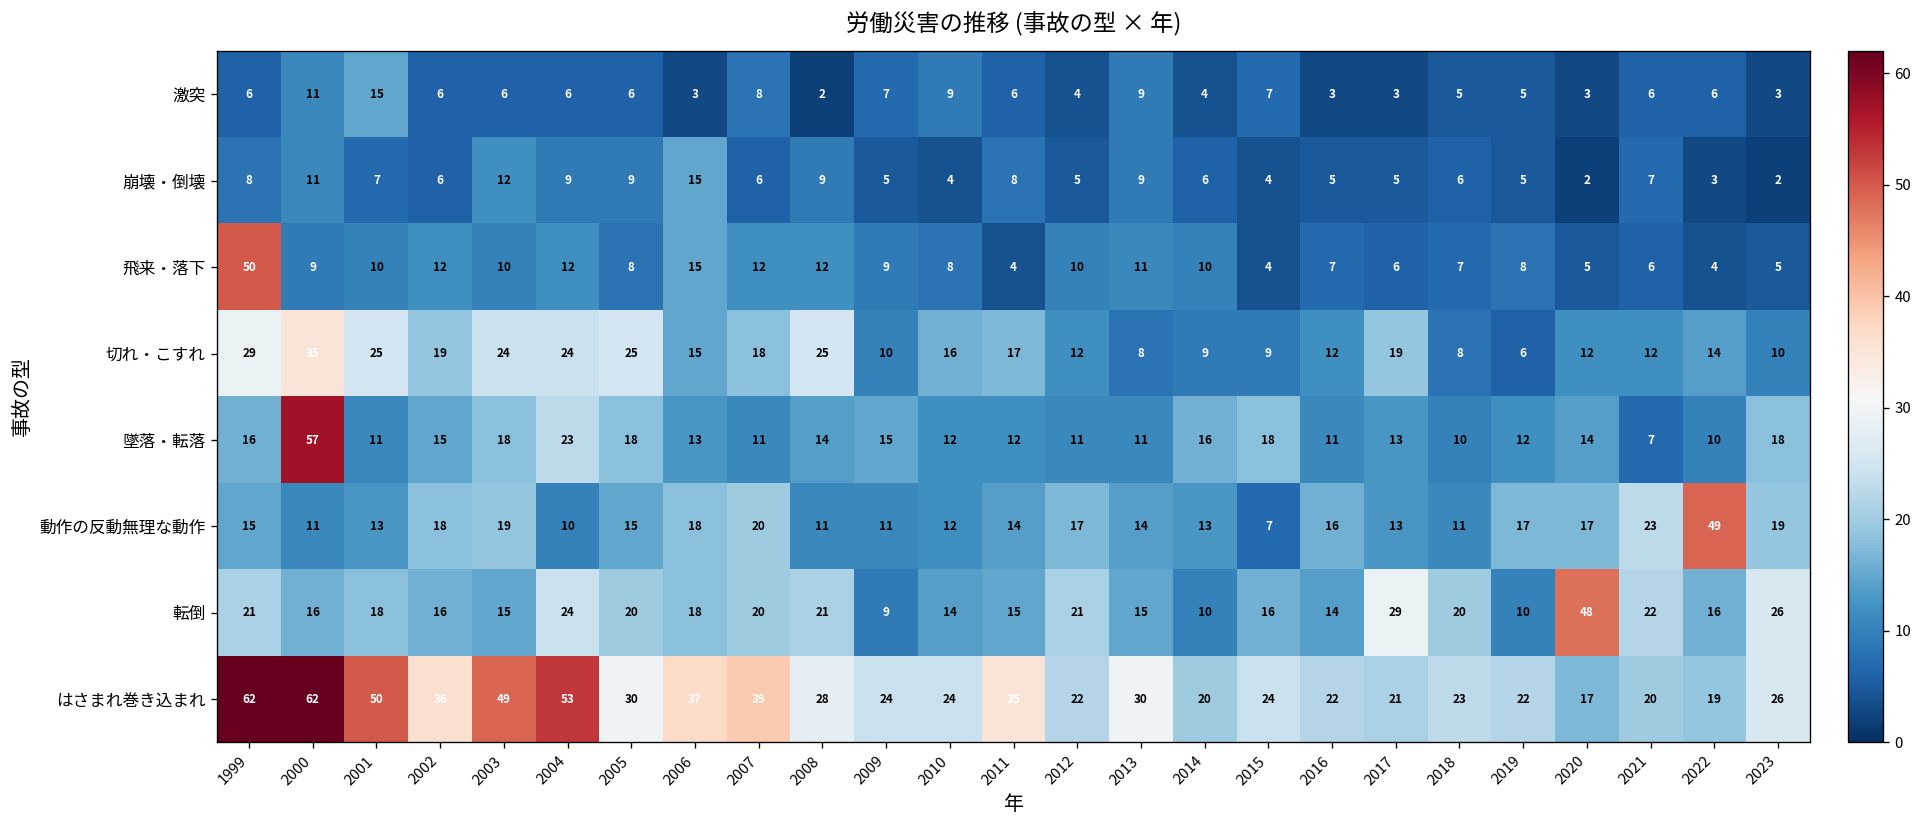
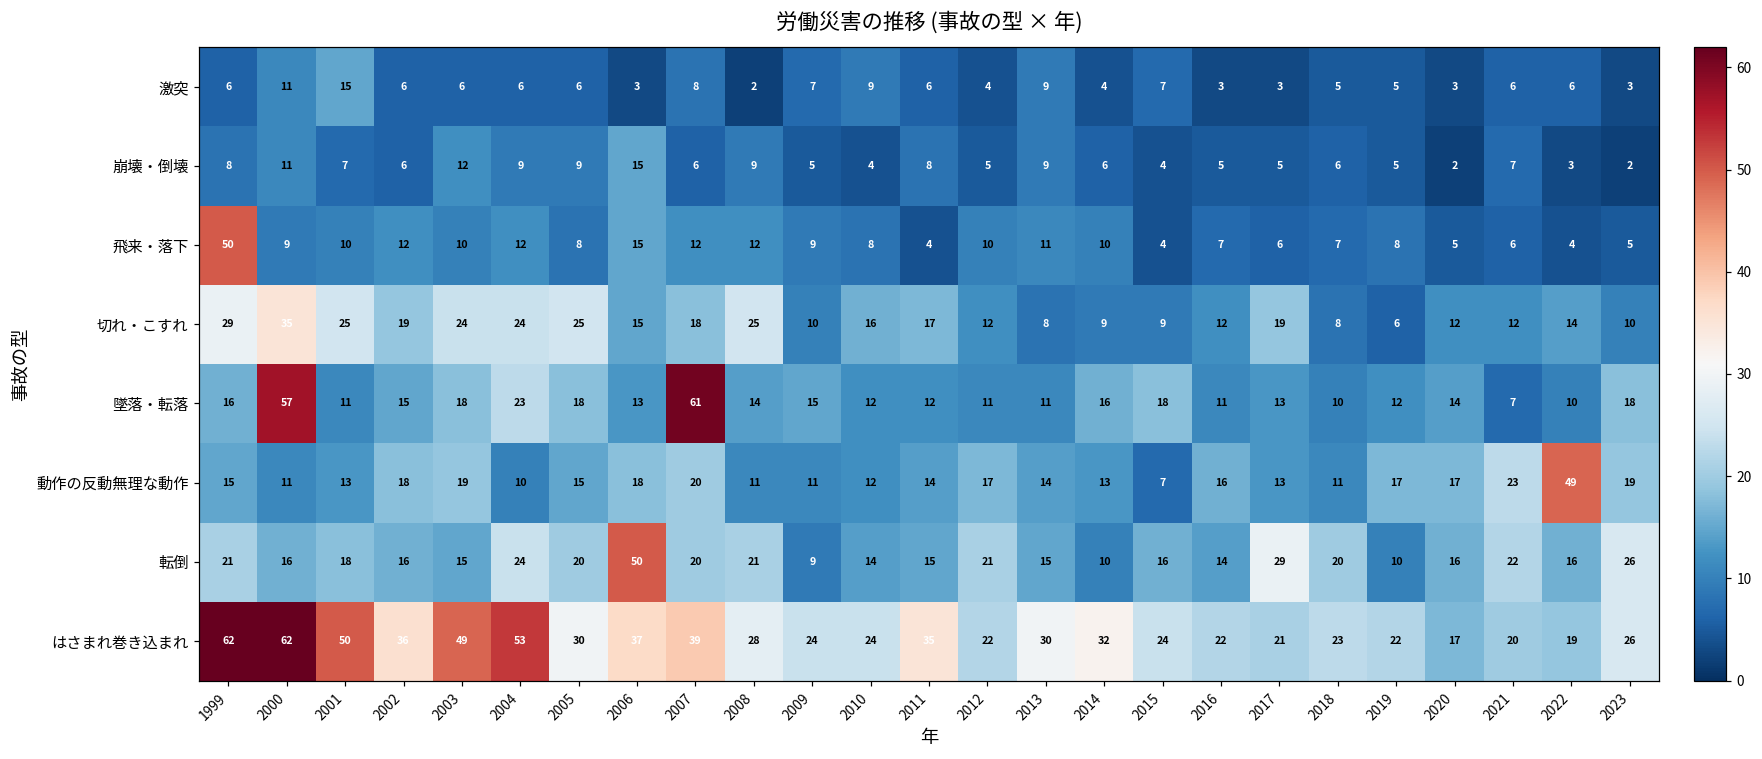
墜落・転落, 2007: 11 -> 61
転倒, 2006: 18 -> 50
転倒, 2020: 48 -> 16
はさまれ巻き込まれ, 2014: 20 -> 32
